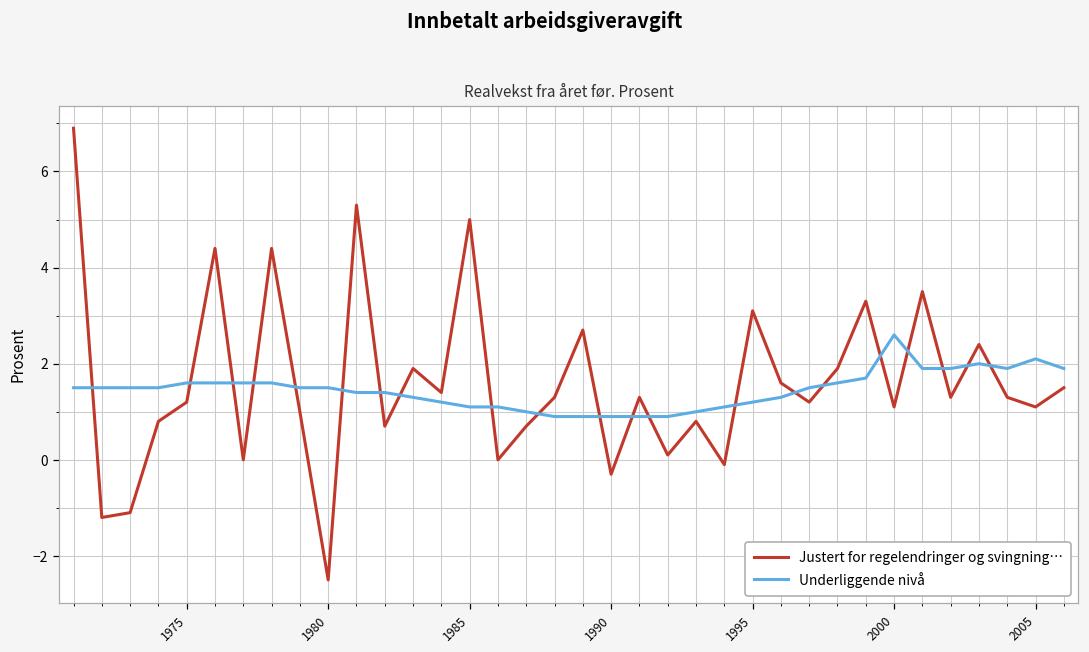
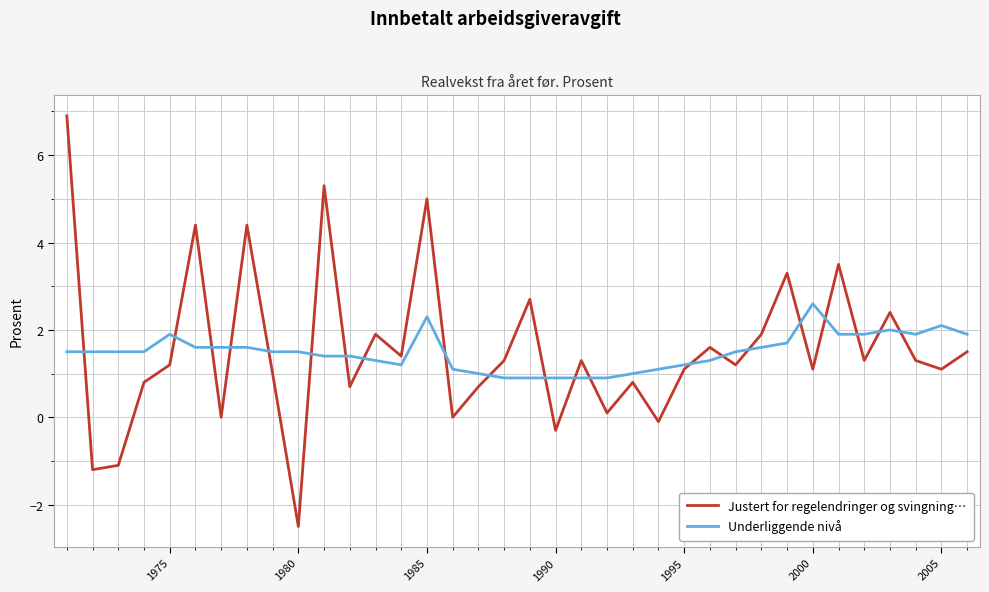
Underliggende nivå, 1975: 1.6 -> 1.9
Underliggende nivå, 1985: 1.1 -> 2.3
Justert for regelendringer og svingning…, 1995: 3.1 -> 1.1
